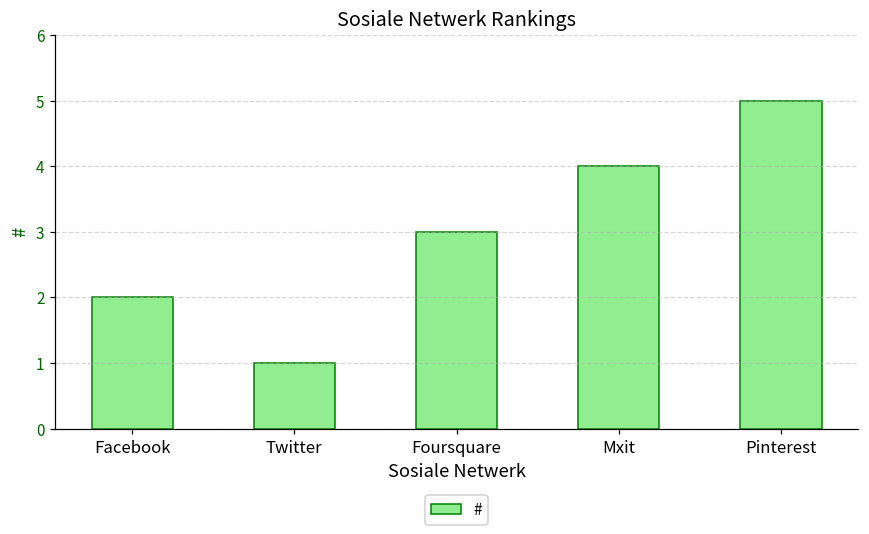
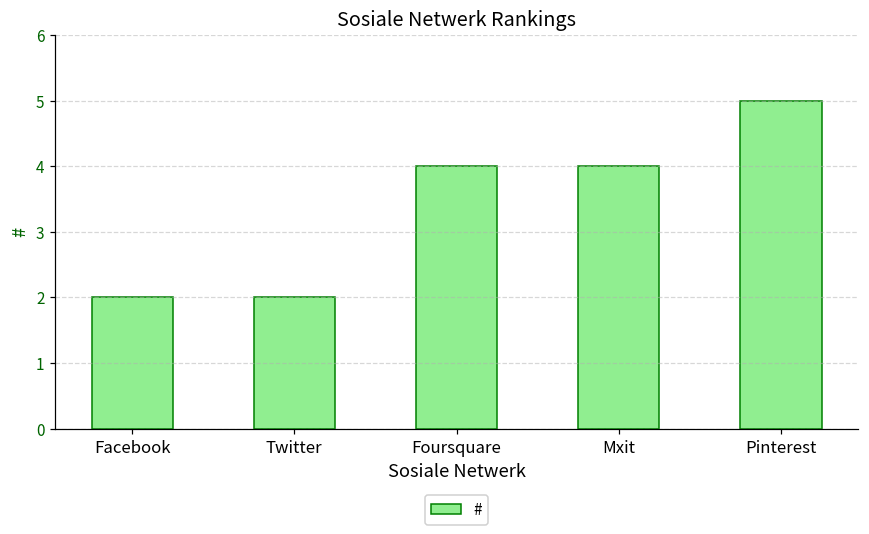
Twitter: 1 -> 2
Foursquare: 3 -> 4
